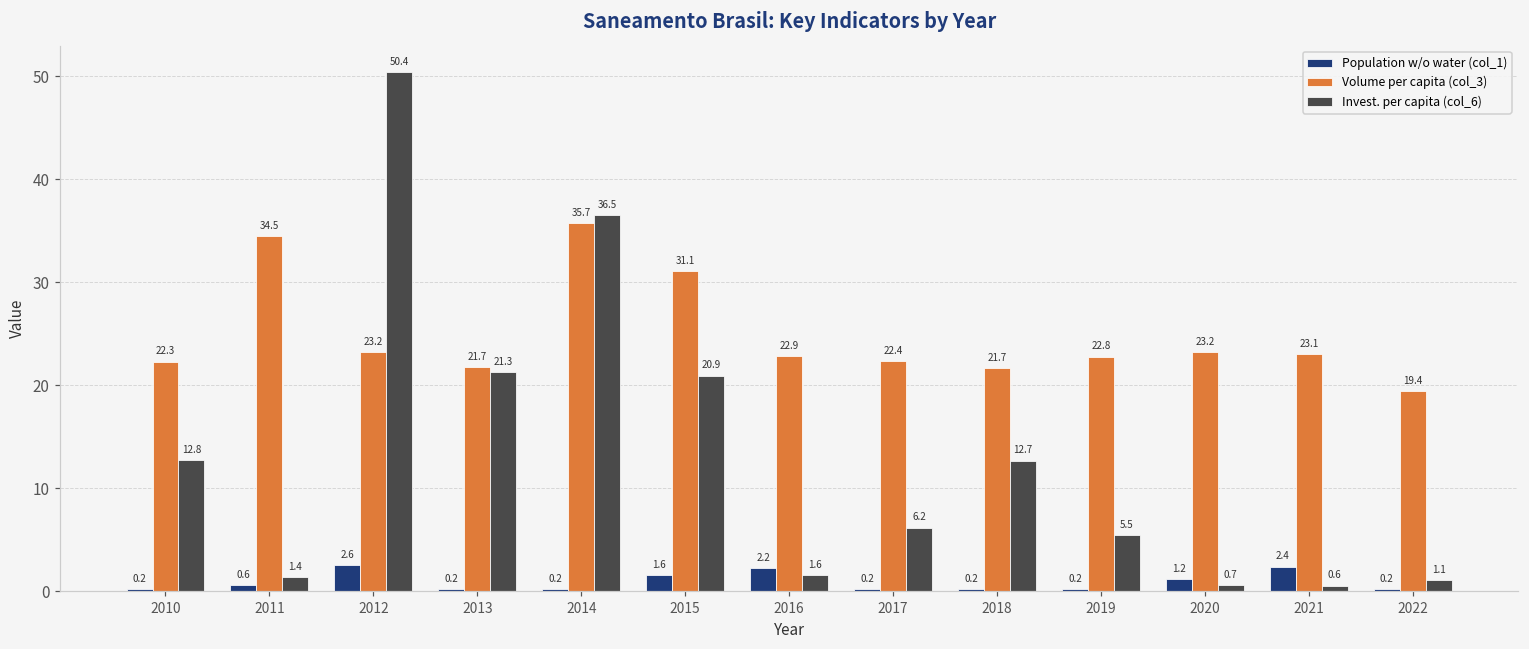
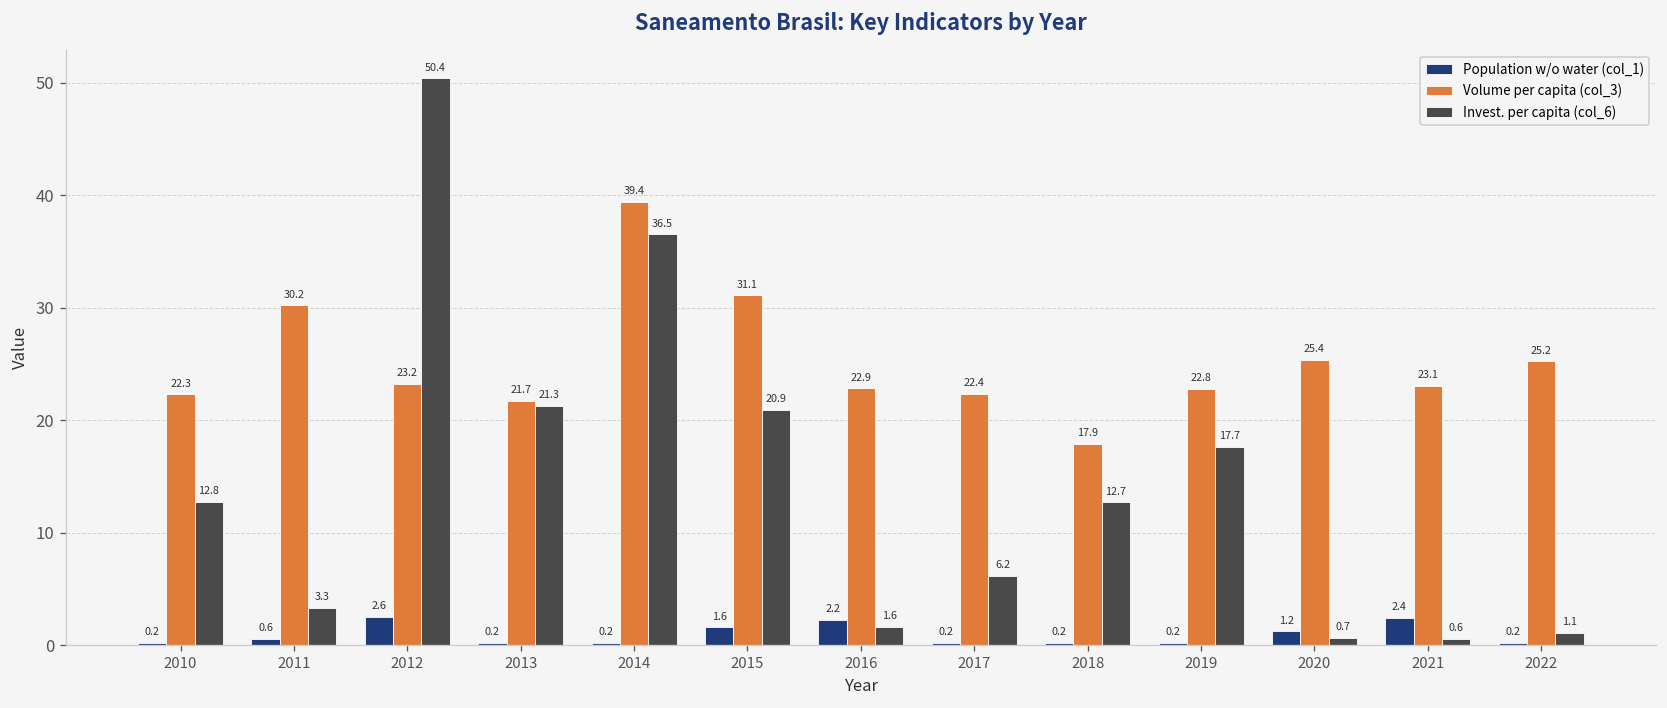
Volume per capita (col_3), 2011: 34.5 -> 30.2
Invest. per capita (col_6), 2011: 1.4 -> 3.3
Volume per capita (col_3), 2014: 35.7 -> 39.4
Volume per capita (col_3), 2018: 21.7 -> 17.9
Invest. per capita (col_6), 2019: 5.5 -> 17.7
Volume per capita (col_3), 2020: 23.2 -> 25.4
Volume per capita (col_3), 2022: 19.4 -> 25.2
